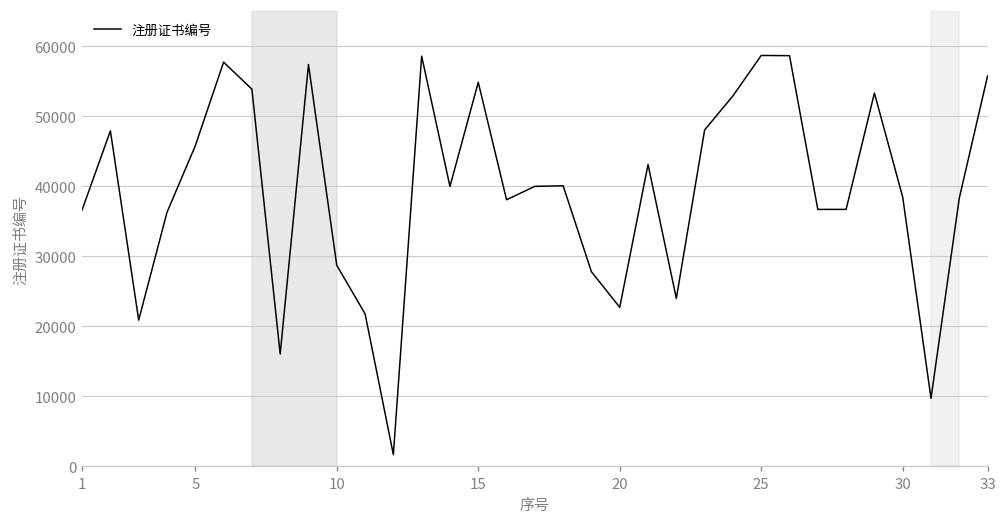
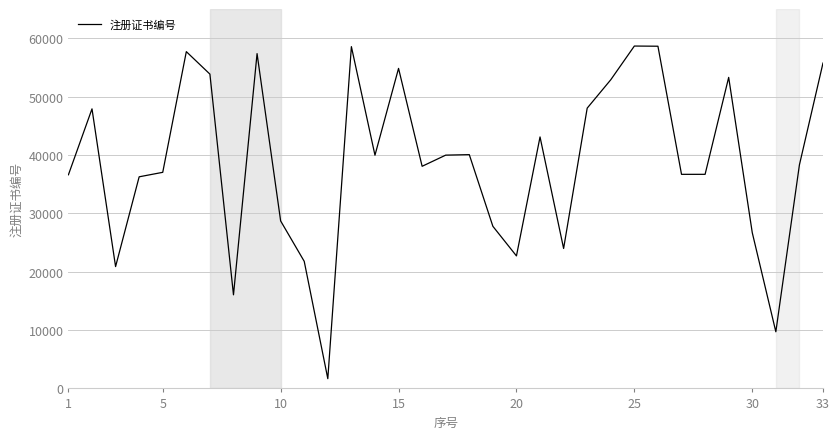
5: 46000 -> 37000
30: 38000 -> 27000
